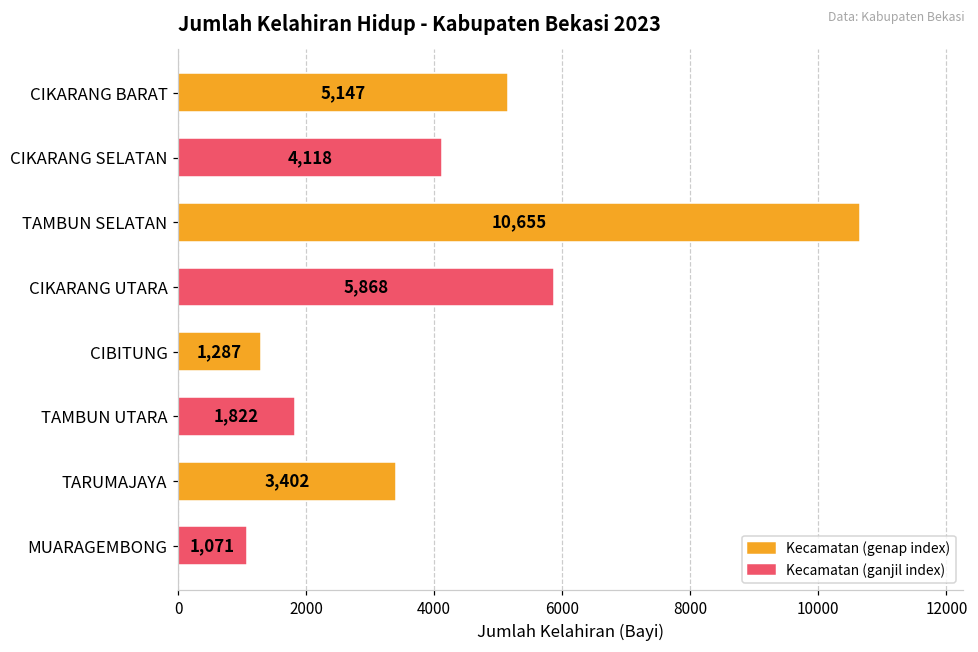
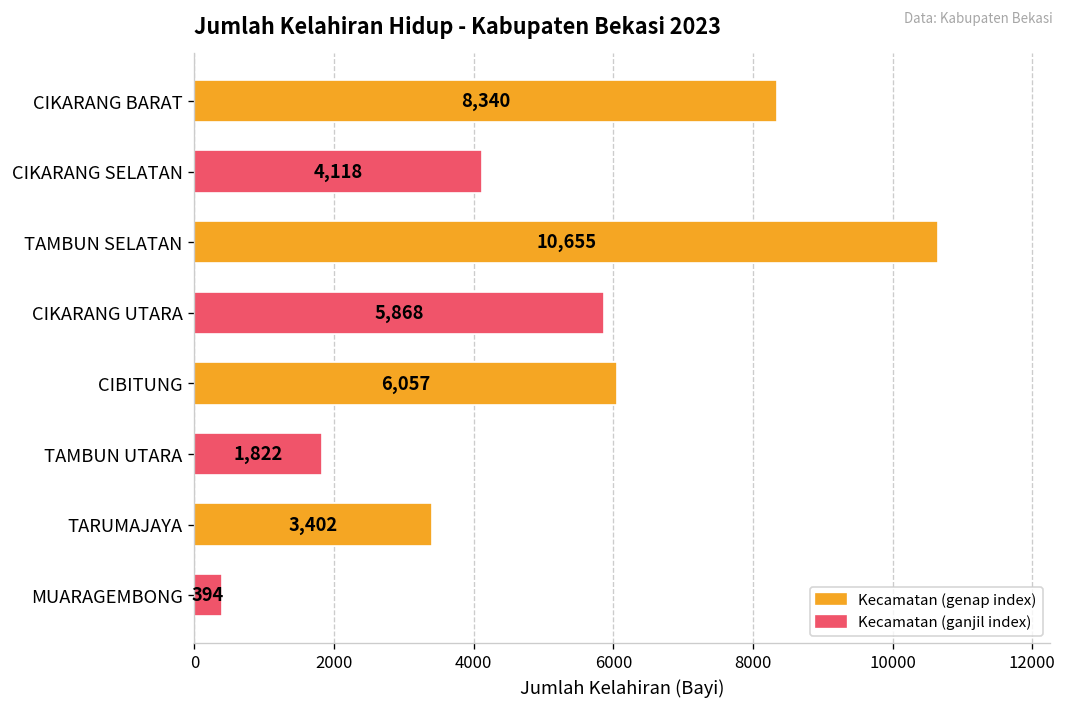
CIKARANG BARAT: 5,147 -> 8,340
CIBITUNG: 1,287 -> 6,057
MUARAGEMBONG: 1,071 -> 394
